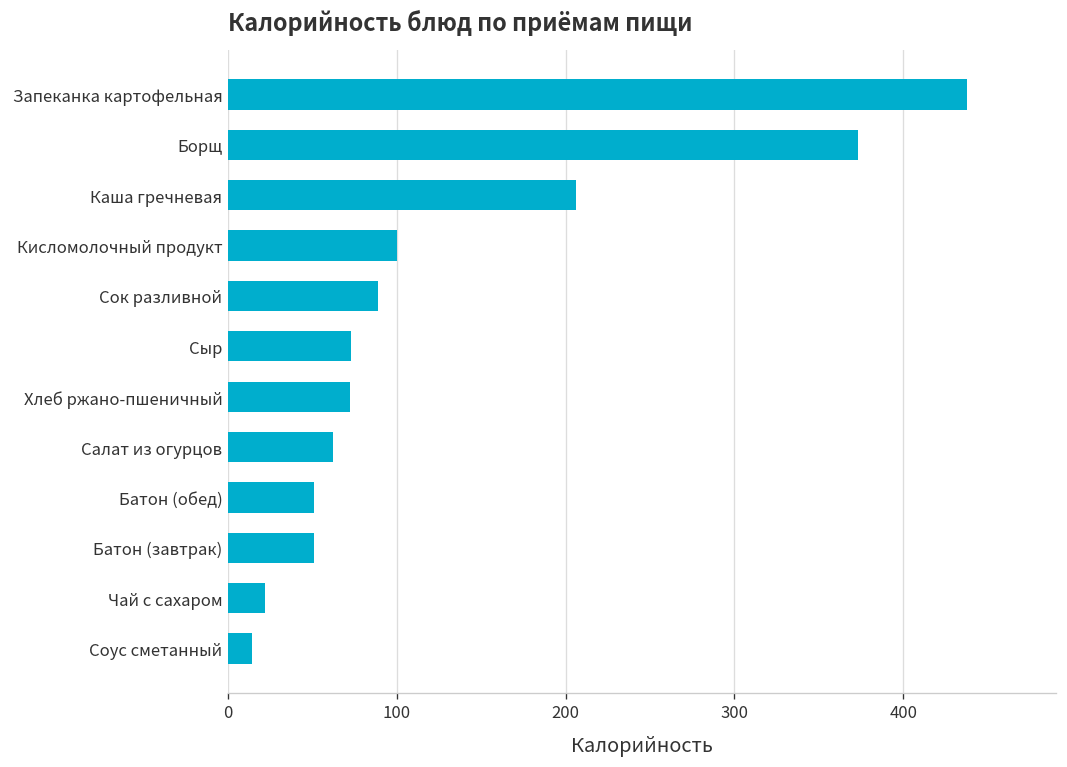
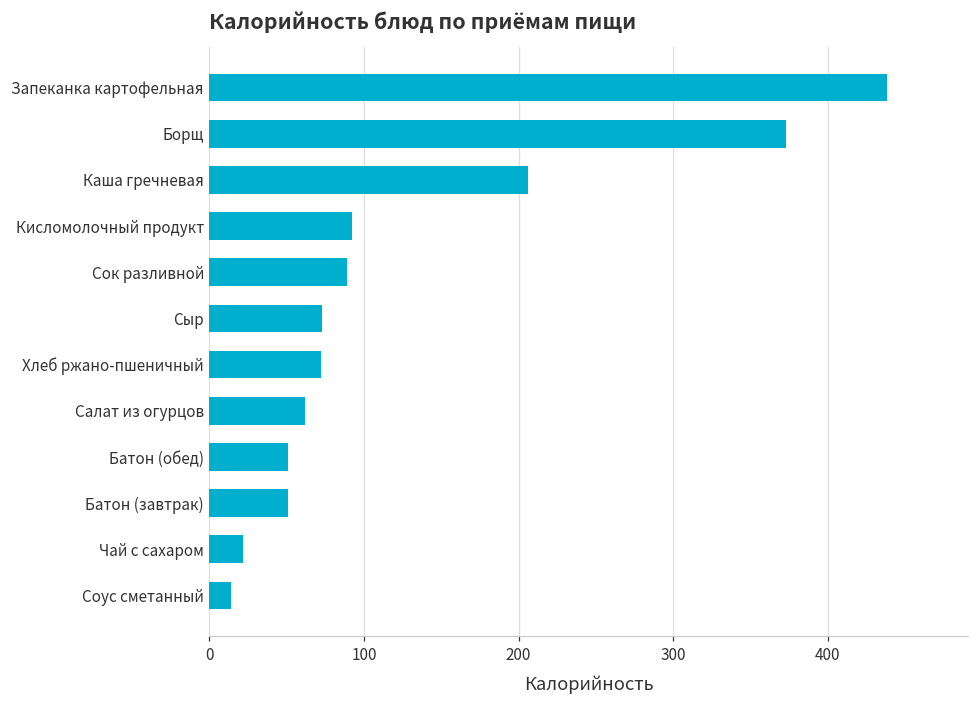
Кисломолочный продукт: 100 -> 92
